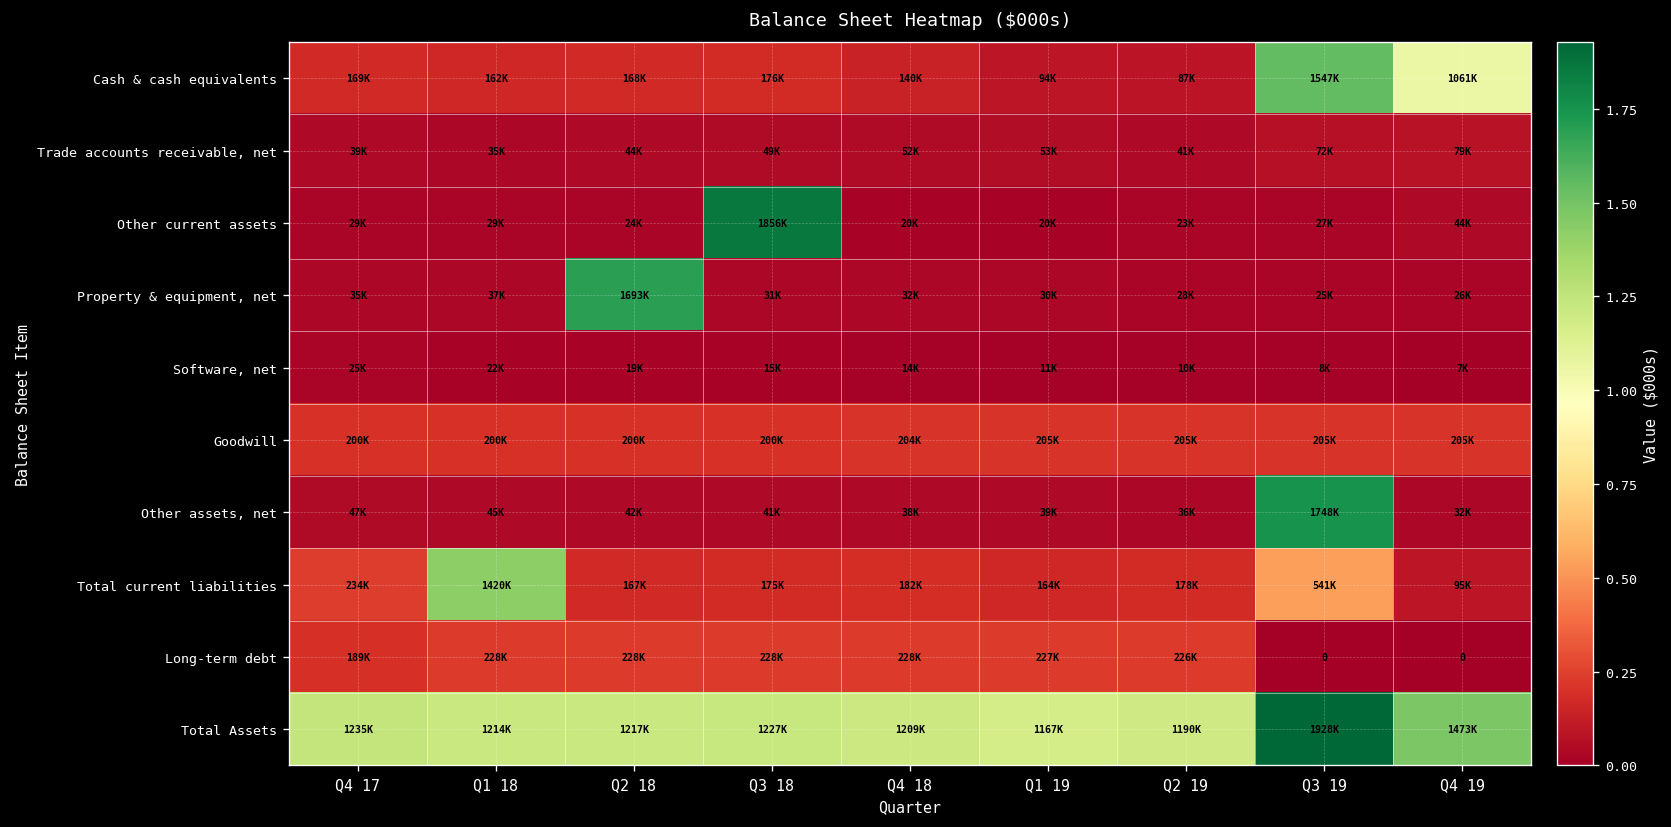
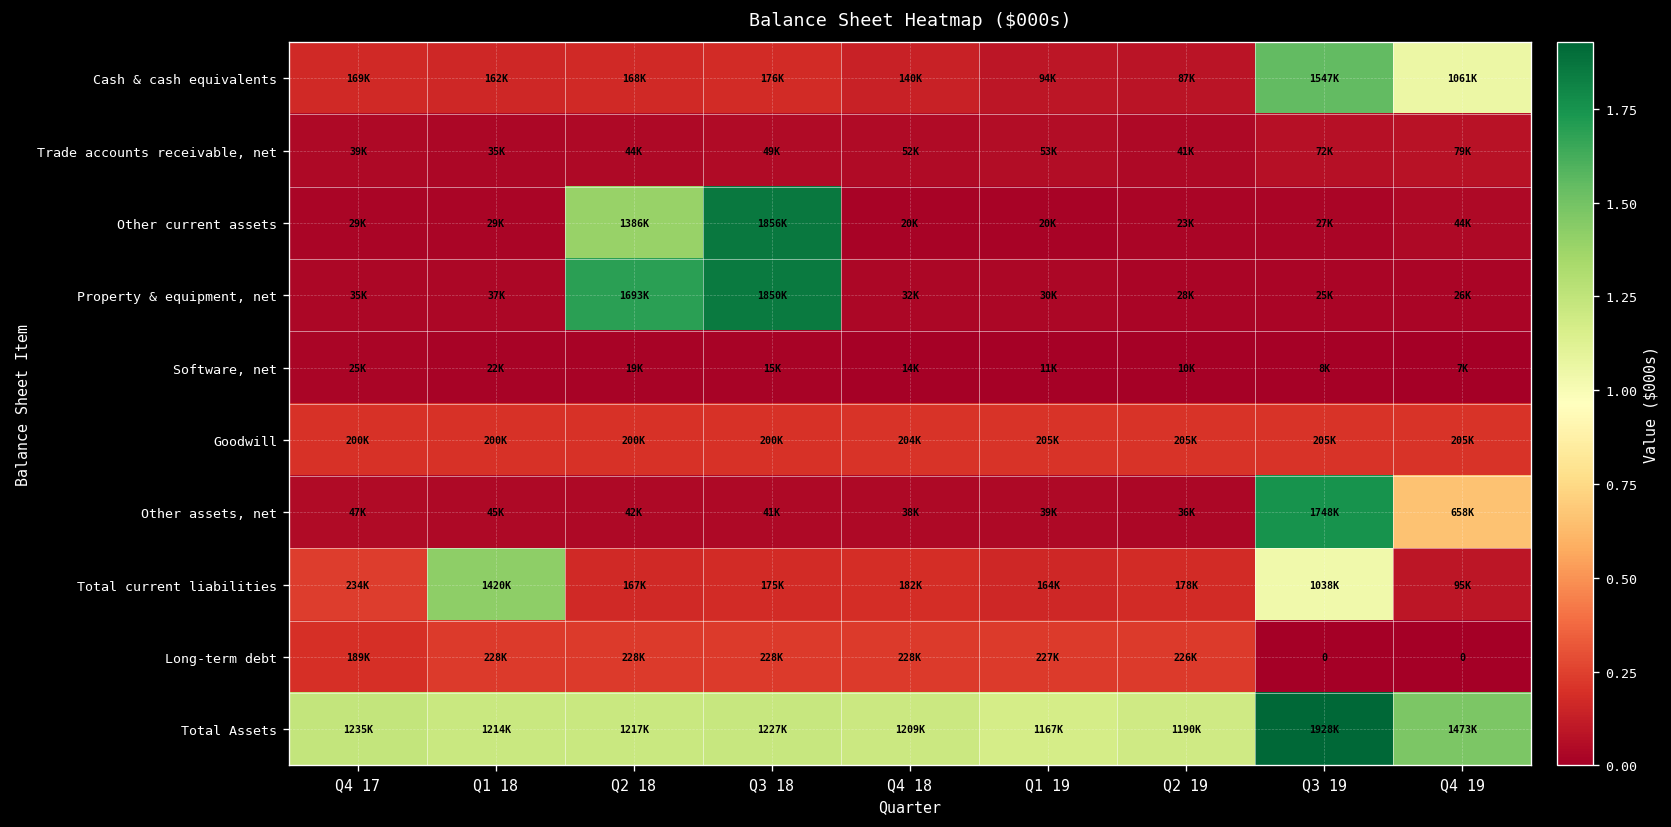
Other current assets, Q2 18: 24K -> 1386K
Property & equipment, net, Q3 18: 31K -> 1850K
Other assets, net, Q4 19: 32K -> 658K
Total current liabilities, Q3 19: 541K -> 1038K
